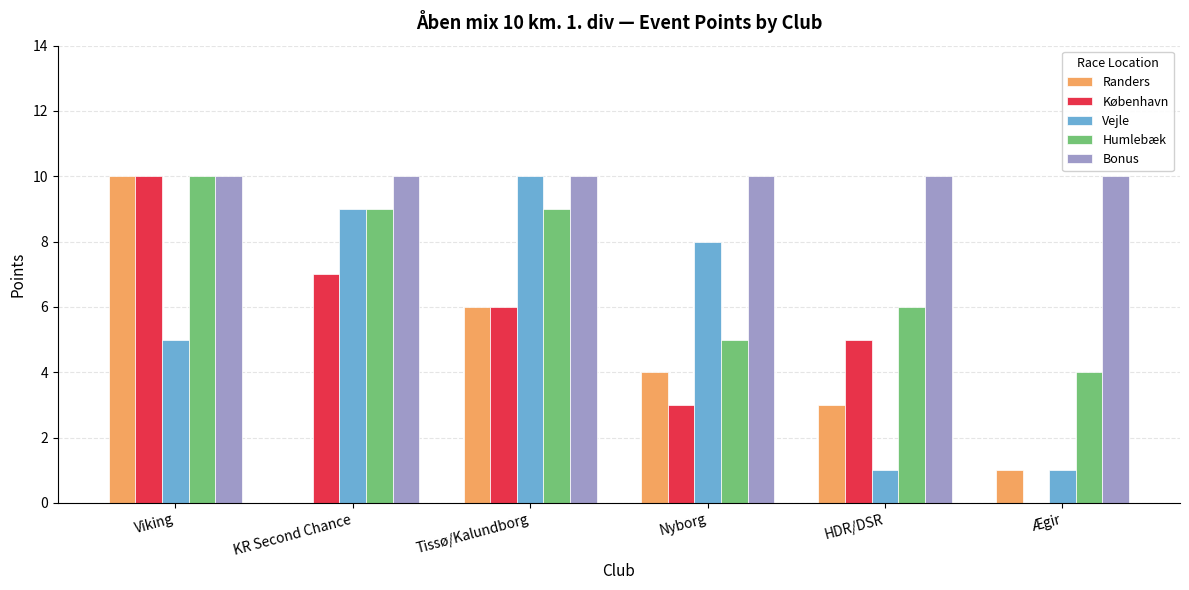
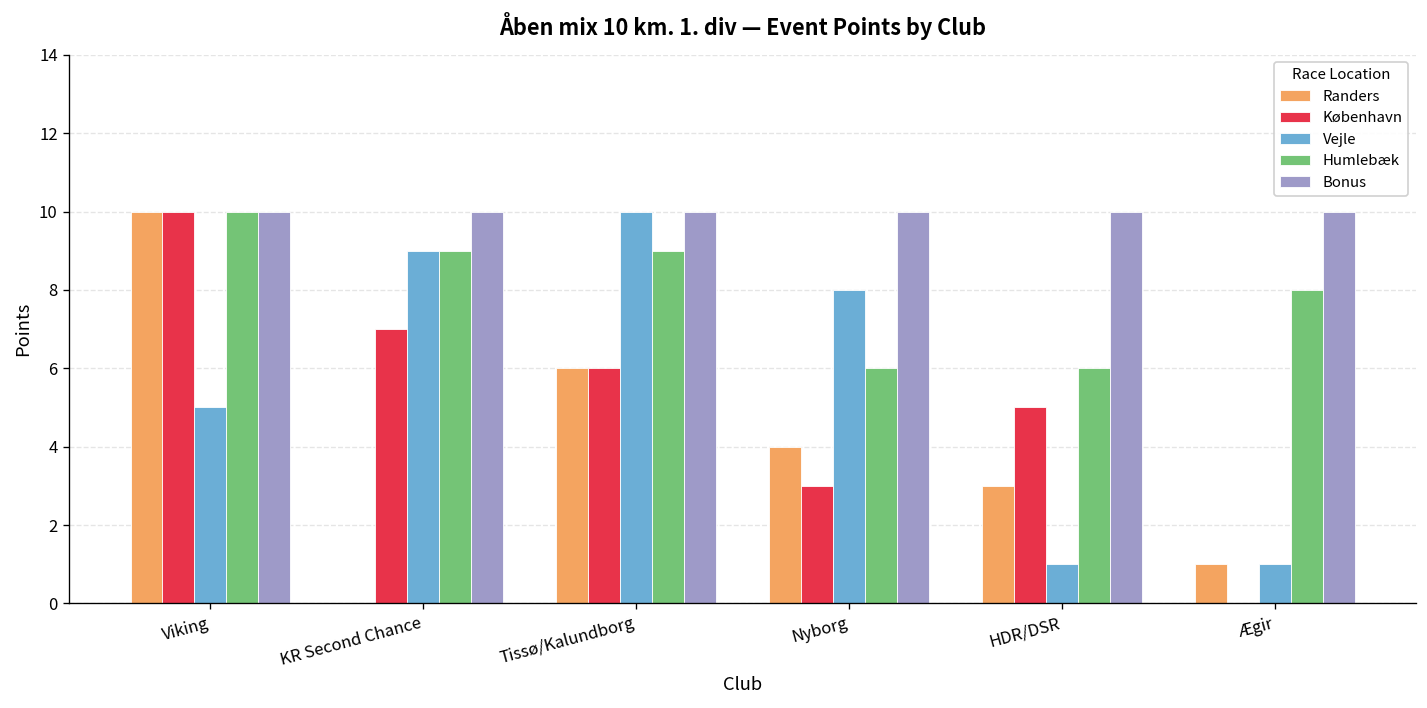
Humlebæk, Nyborg: 5 -> 6
Humlebæk, Ægir: 4 -> 8
